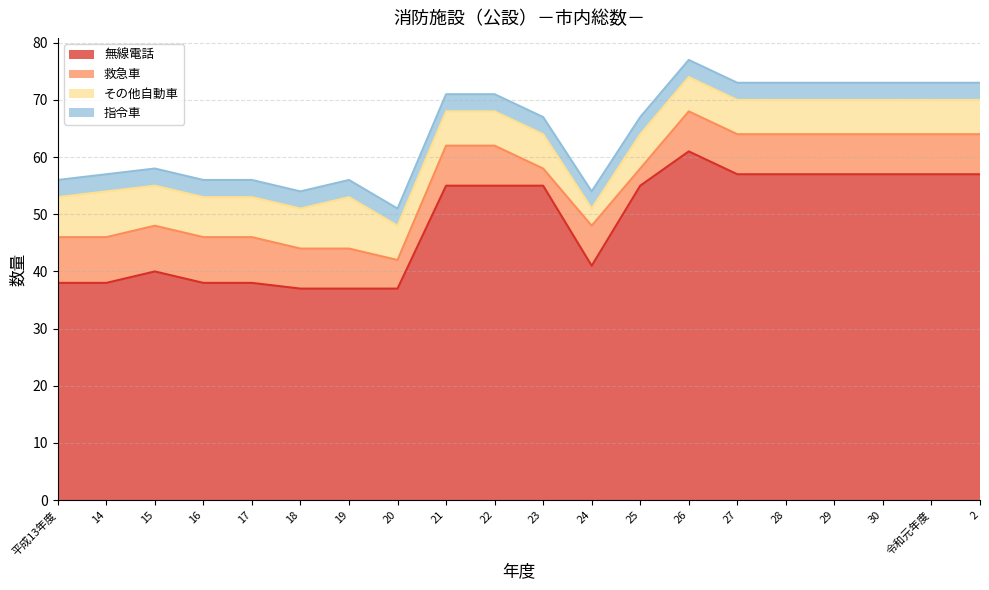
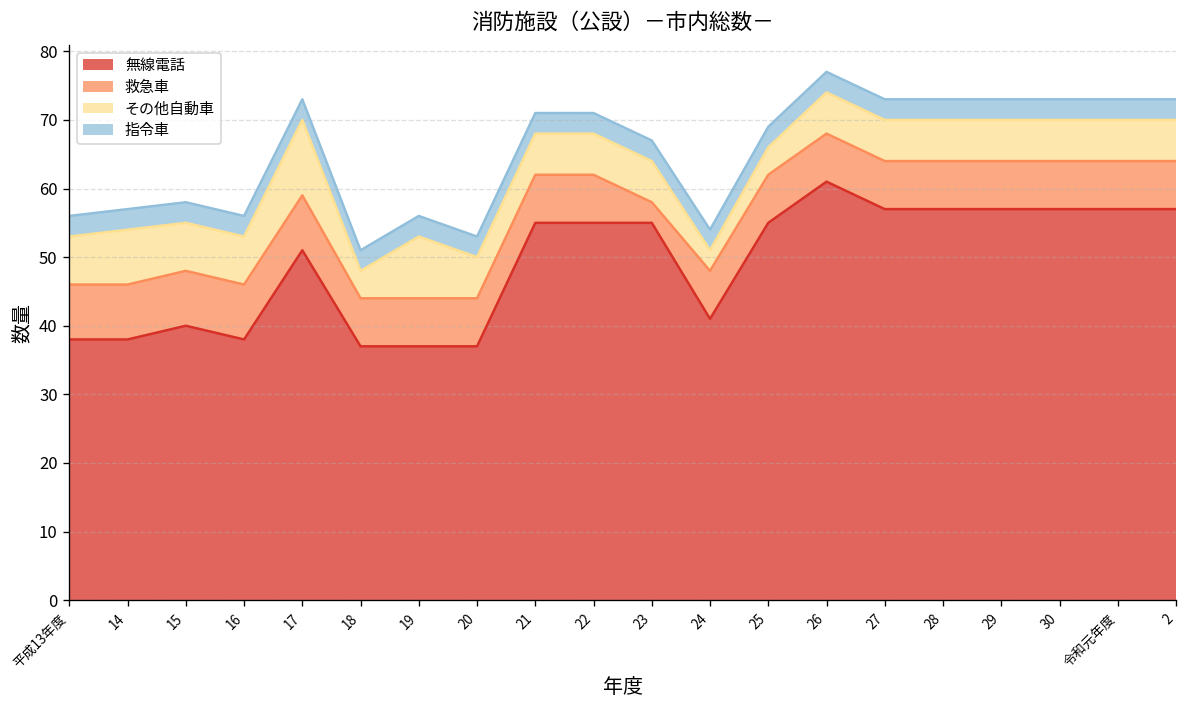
無線電話, 17: 38 -> 51
その他自動車, 17: 7 -> 11
その他自動車, 18: 7 -> 4
救急車, 20: 5 -> 7
救急車, 25: 3 -> 7
その他自動車, 25: 6 -> 4
